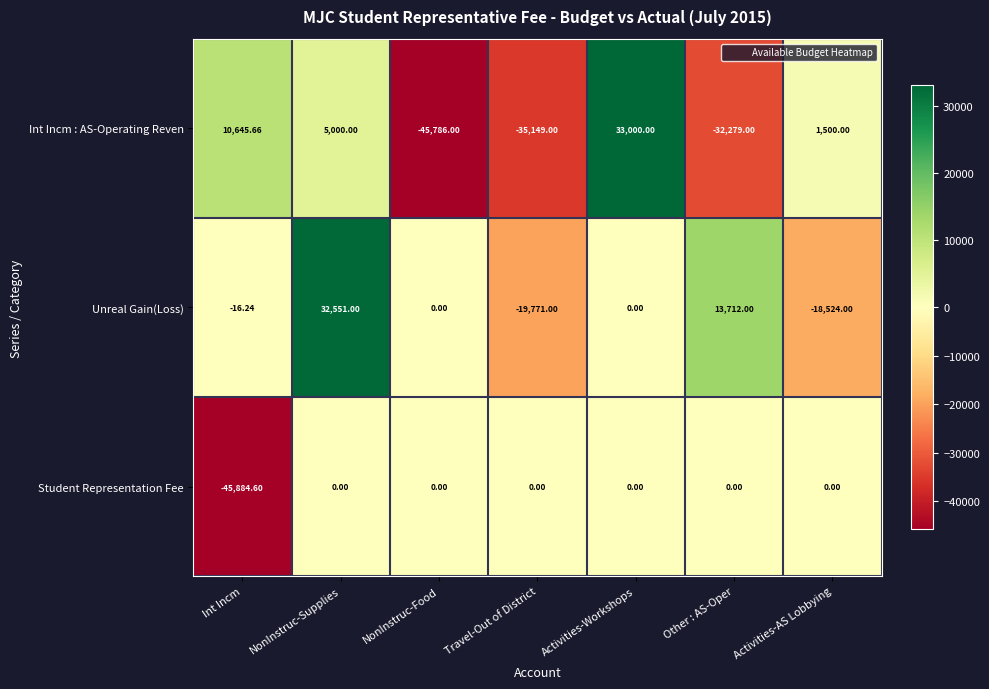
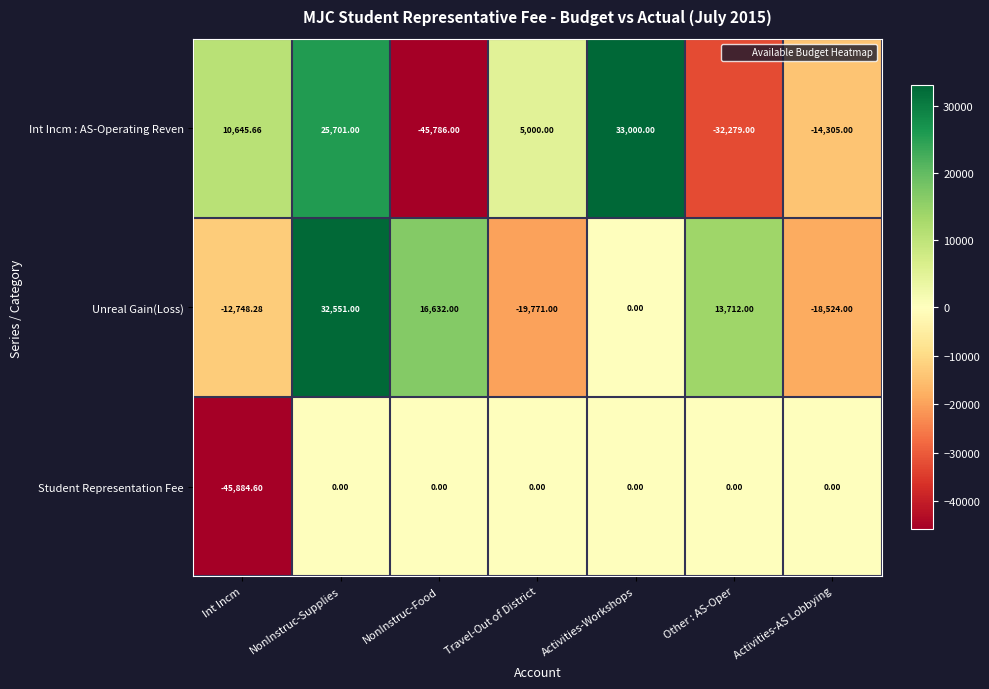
Int Incm : AS-Operating Reven, NonInstruc-Supplies: 5,000.00 -> 25,701.00
Int Incm : AS-Operating Reven, Travel-Out of District: -35,149.00 -> 5,000.00
Int Incm : AS-Operating Reven, Activities-AS Lobbying: 1,500.00 -> -14,305.00
Unreal Gain(Loss), Int Incm: -16.24 -> -12,748.28
Unreal Gain(Loss), NonInstruc-Food: 0.00 -> 16,632.00
